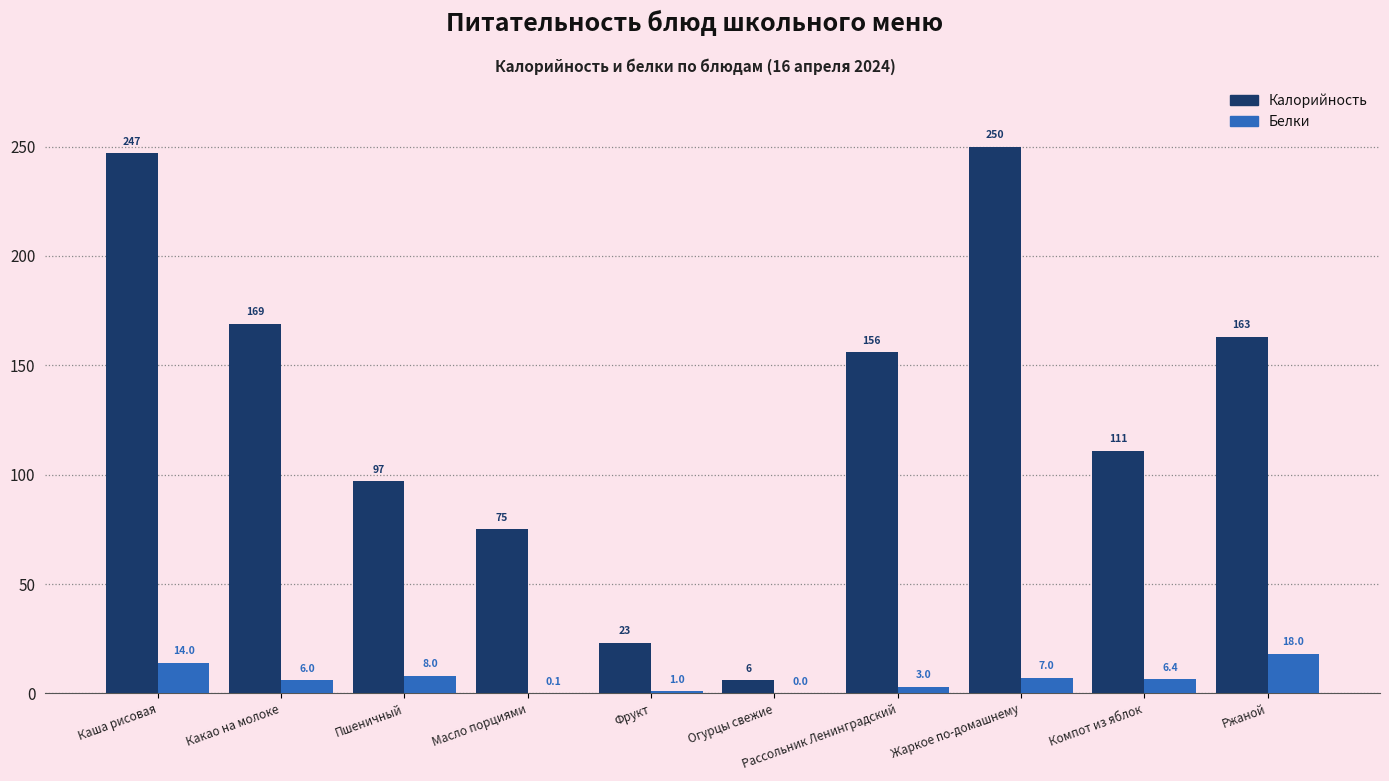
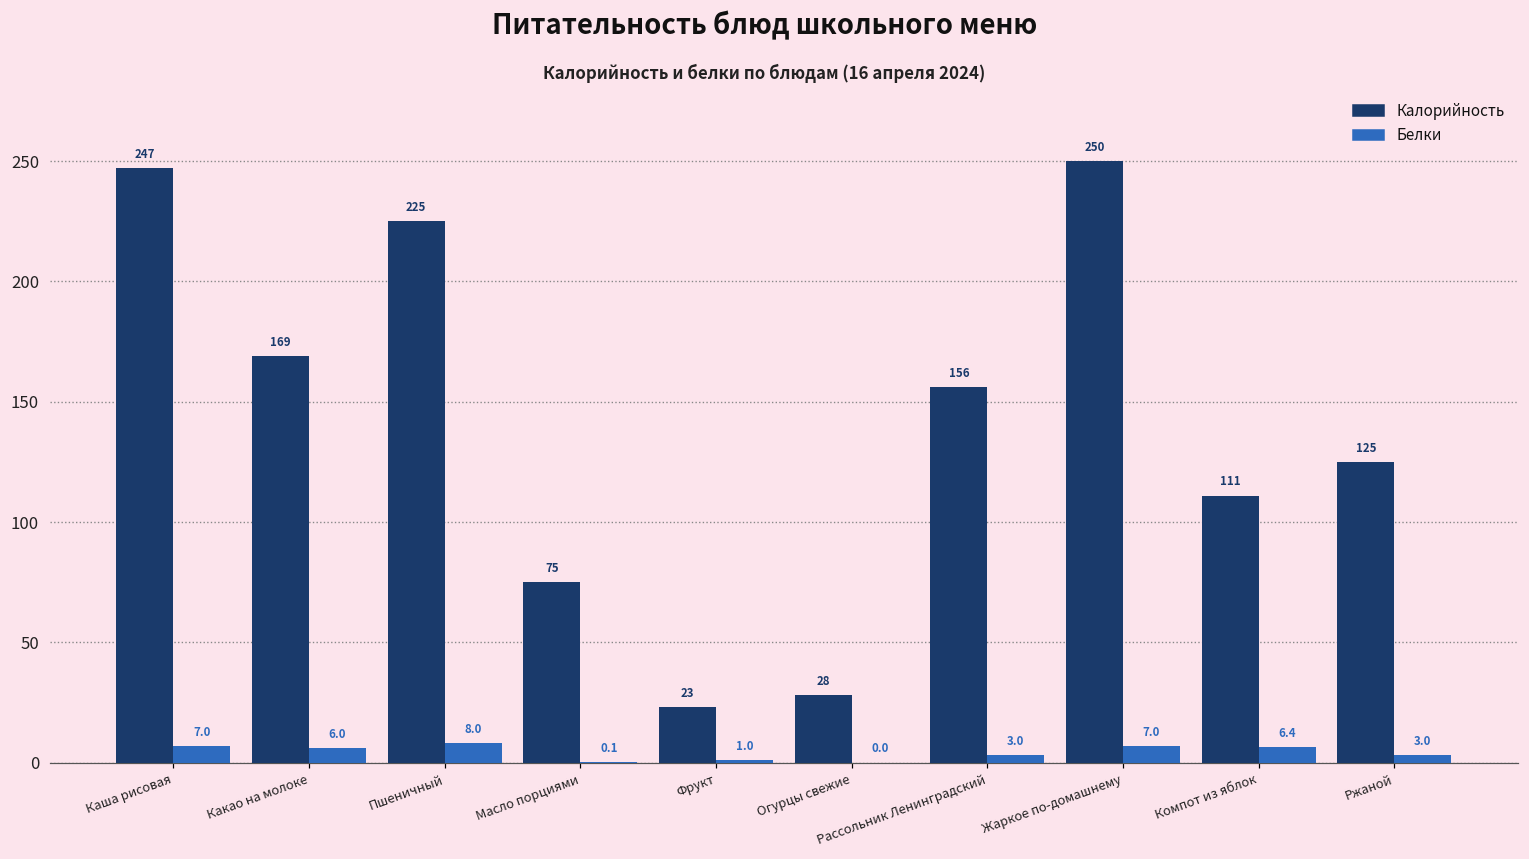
Белки, Каша рисовая: 14.0 -> 7.0
Калорийность, Пшеничный: 97 -> 225
Калорийность, Огурцы свежие: 6 -> 28
Калорийность, Ржаной: 163 -> 125
Белки, Ржаной: 18.0 -> 3.0
